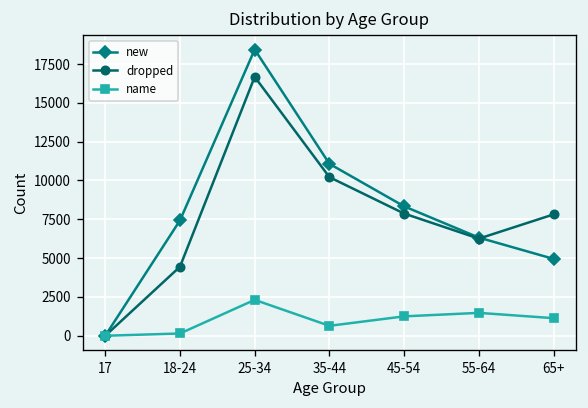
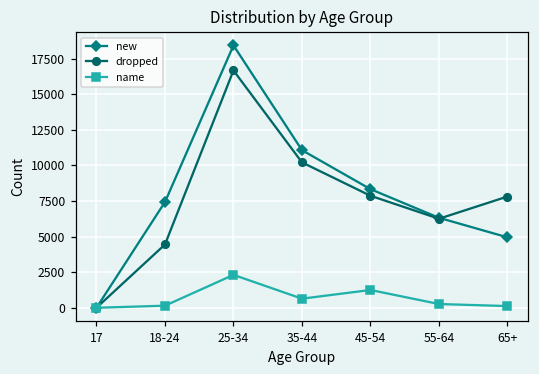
name, 55-64: 1500 -> 300
name, 65+: 1100 -> 100
